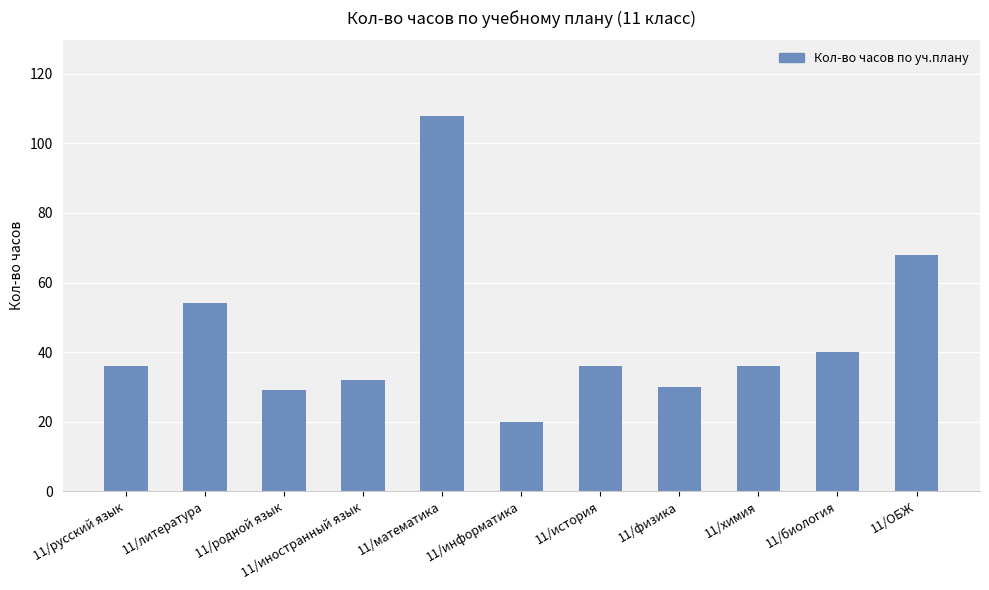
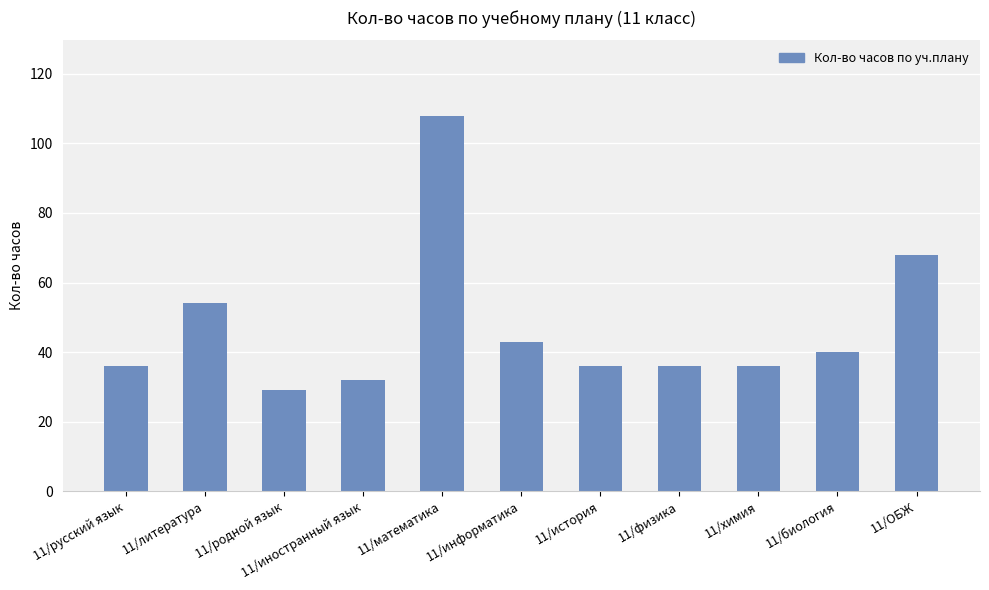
11/информатика: 20 -> 43
11/физика: 30 -> 36
